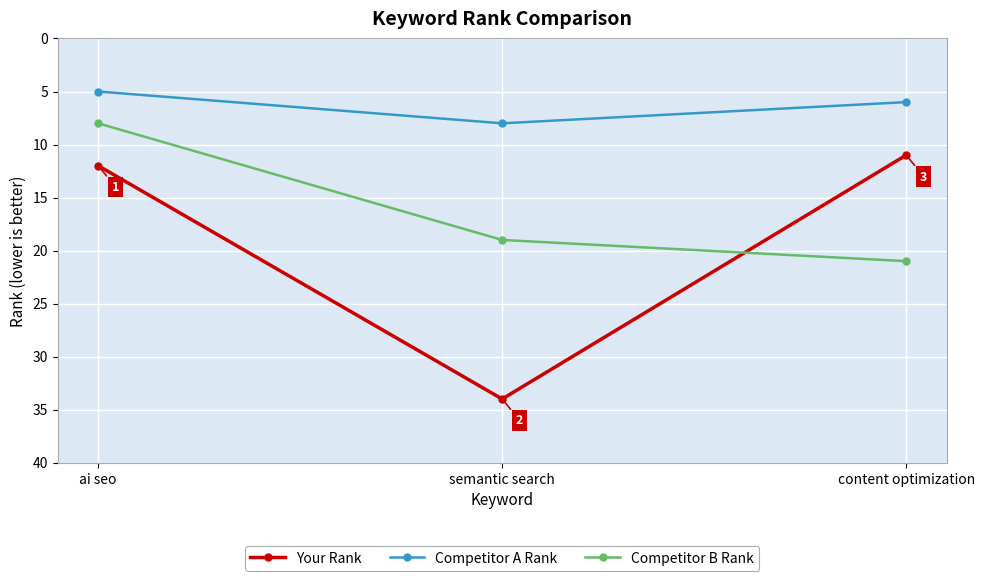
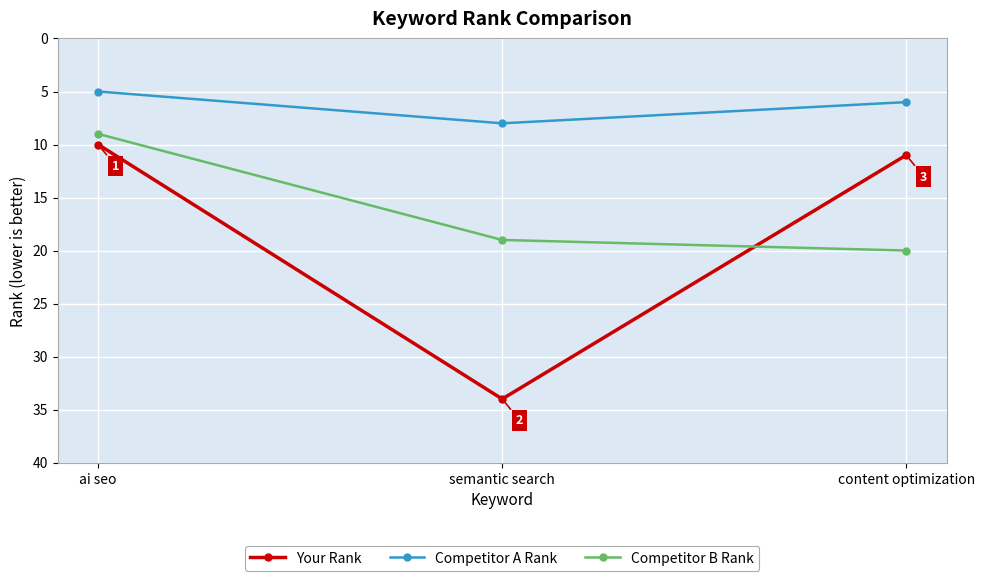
Your Rank, ai seo: 12 -> 10
Competitor B Rank, ai seo: 8 -> 9
Competitor B Rank, content optimization: 21 -> 20
